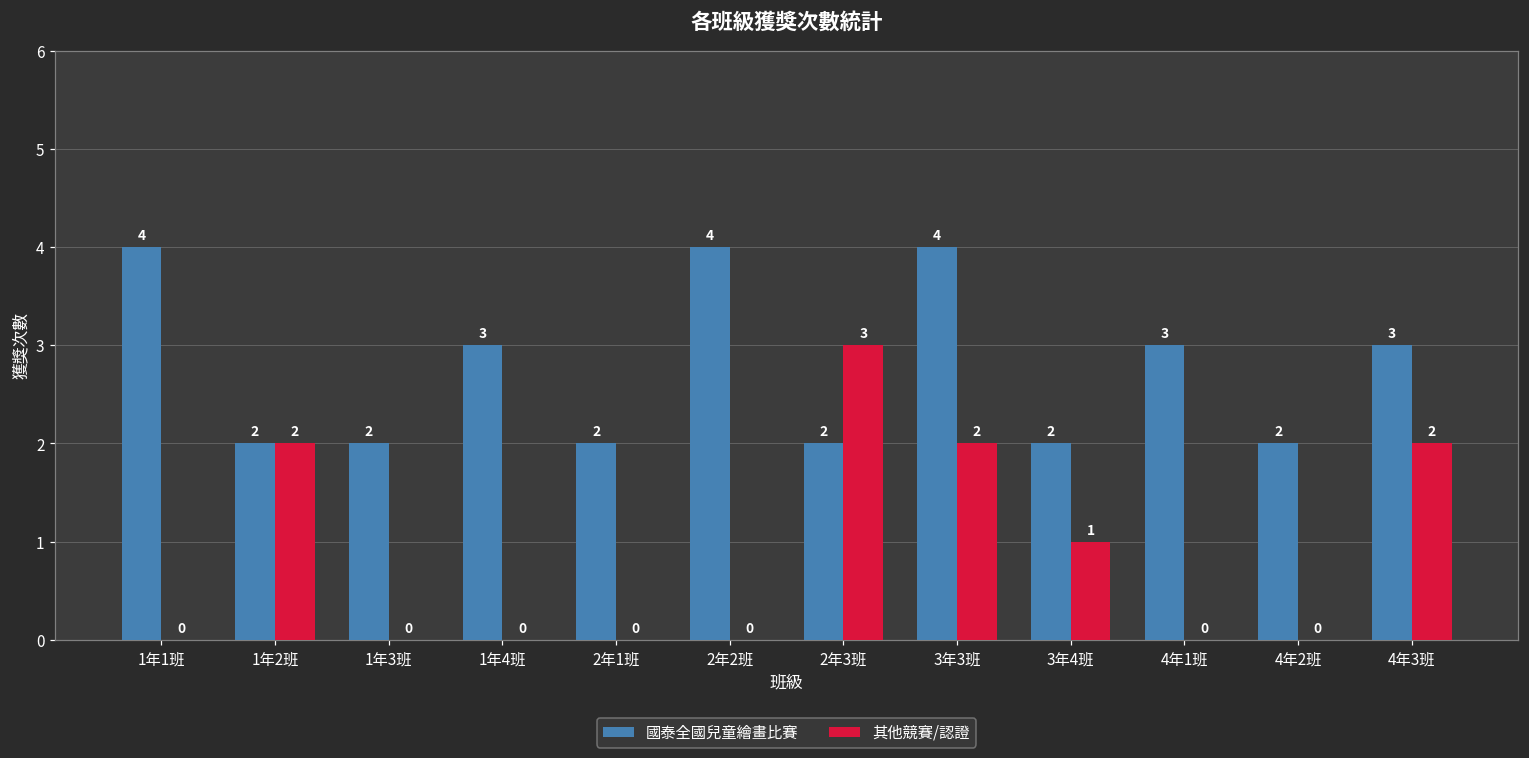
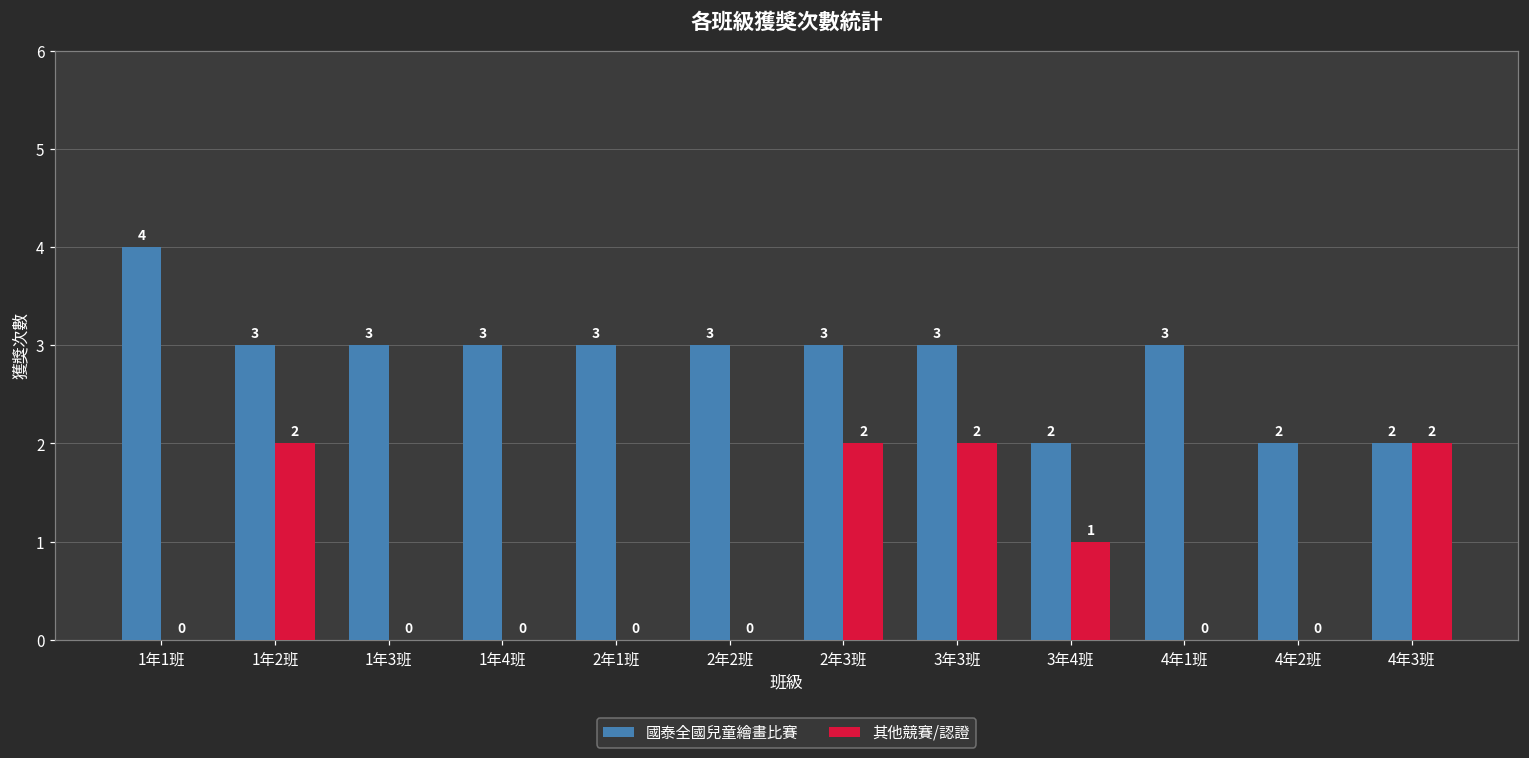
國泰全國兒童繪畫比賽, 1年2班: 2 -> 3
國泰全國兒童繪畫比賽, 1年3班: 2 -> 3
國泰全國兒童繪畫比賽, 2年1班: 2 -> 3
國泰全國兒童繪畫比賽, 2年2班: 4 -> 3
國泰全國兒童繪畫比賽, 2年3班: 2 -> 3
其他競賽/認證, 2年3班: 3 -> 2
國泰全國兒童繪畫比賽, 3年3班: 4 -> 3
國泰全國兒童繪畫比賽, 4年3班: 3 -> 2
